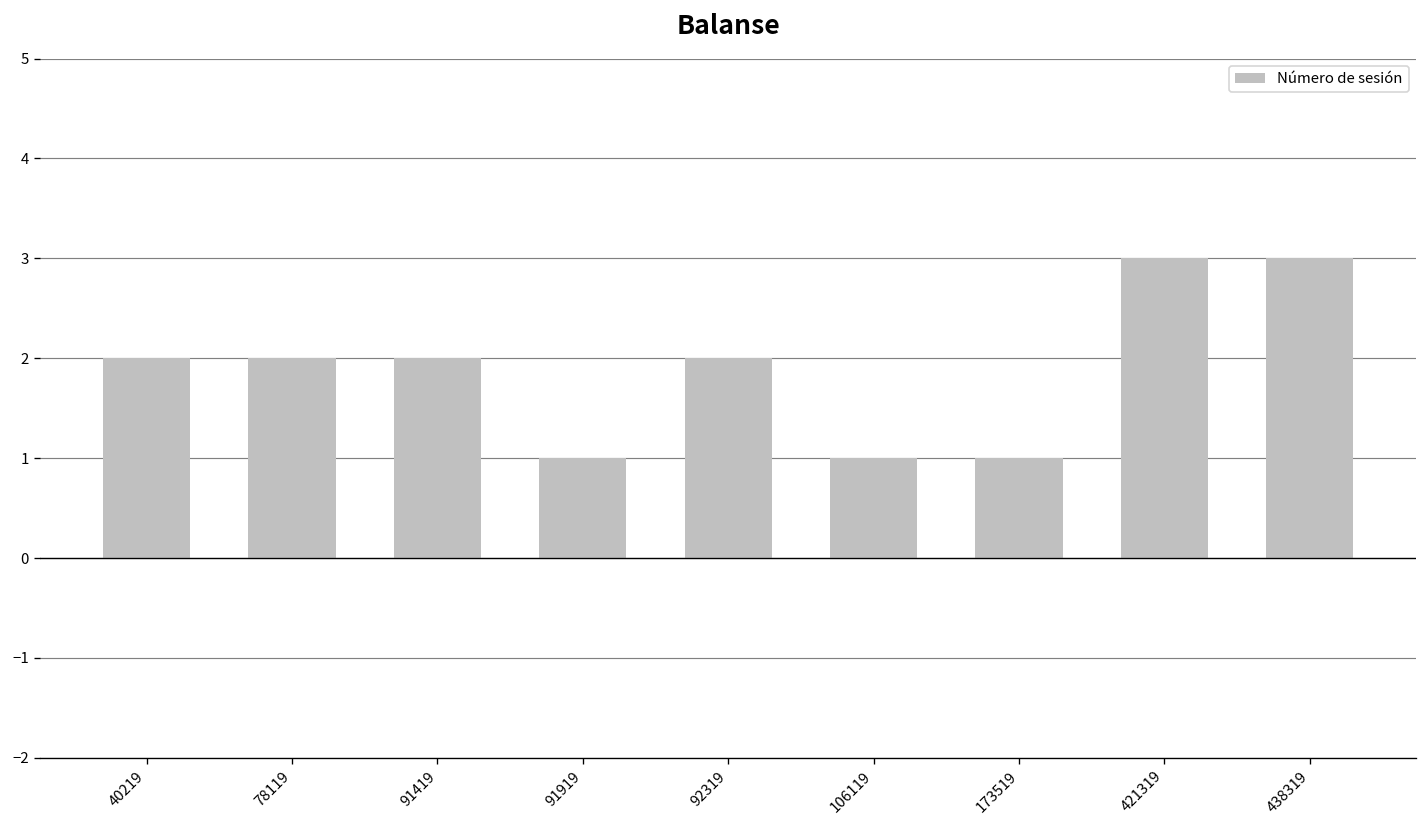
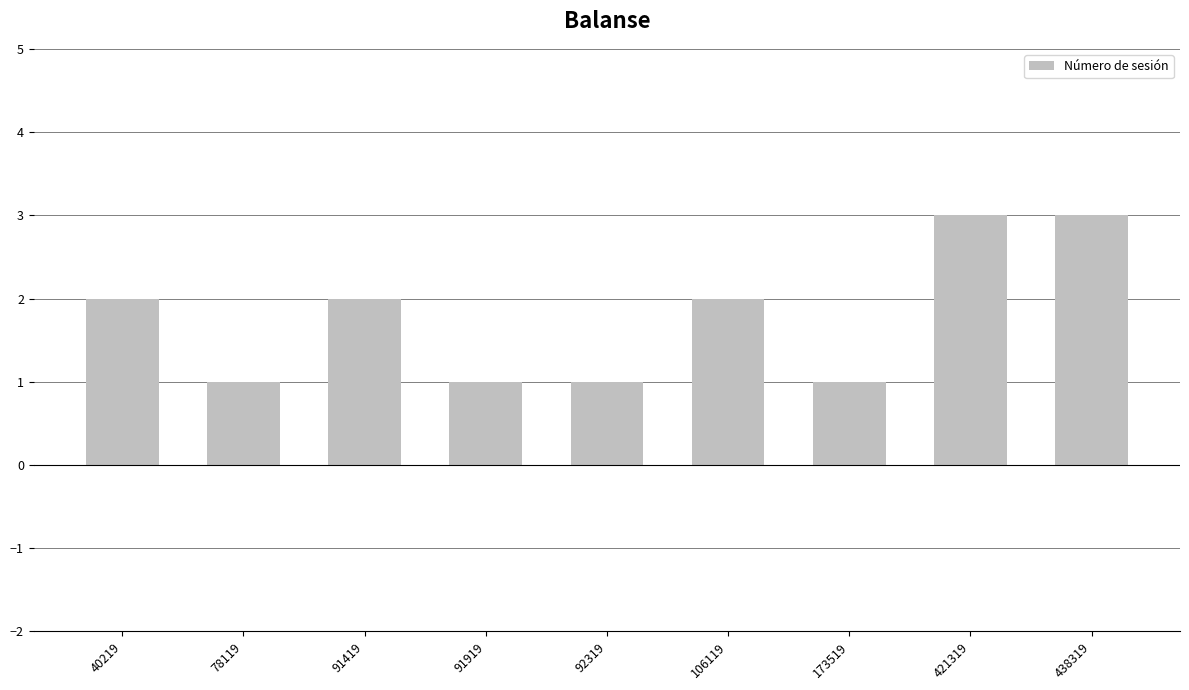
78119: 2 -> 1
92319: 2 -> 1
106119: 1 -> 2
